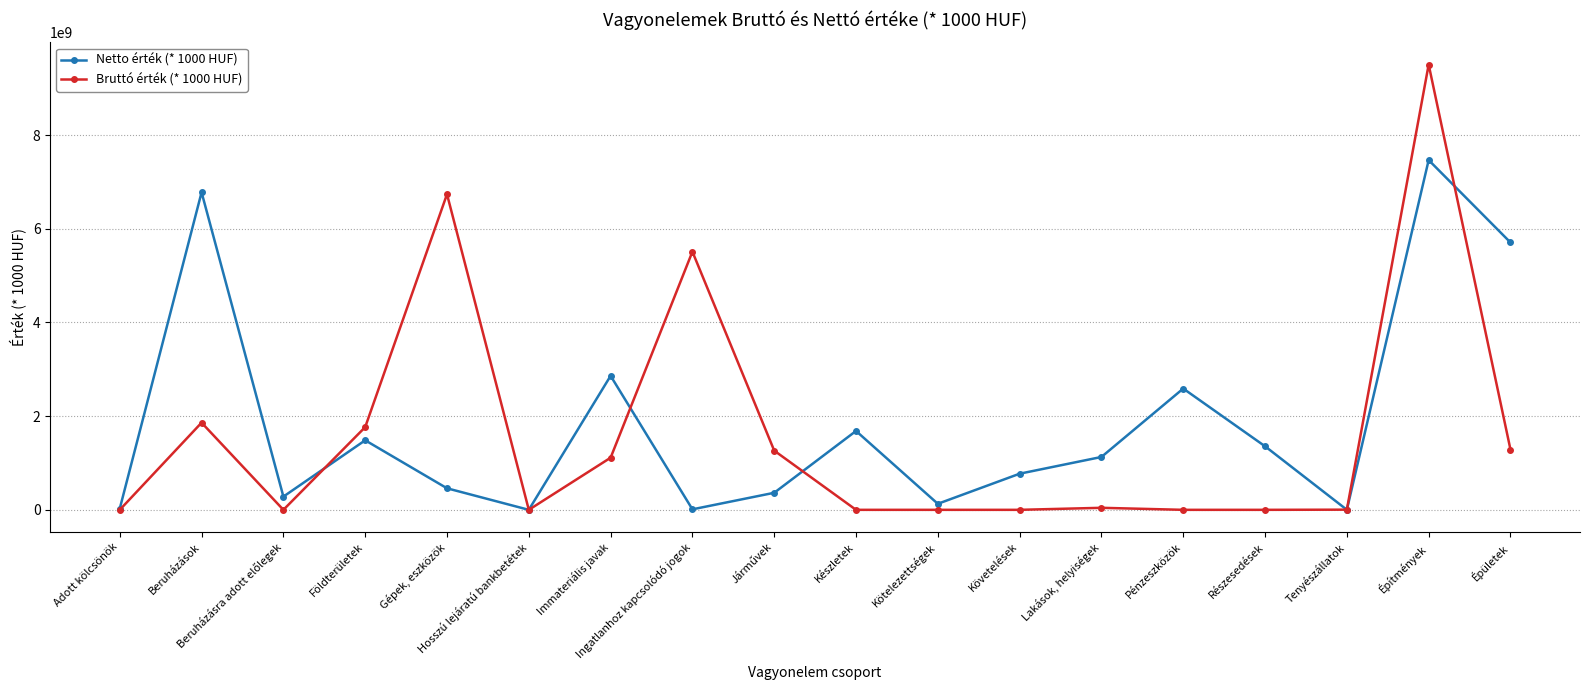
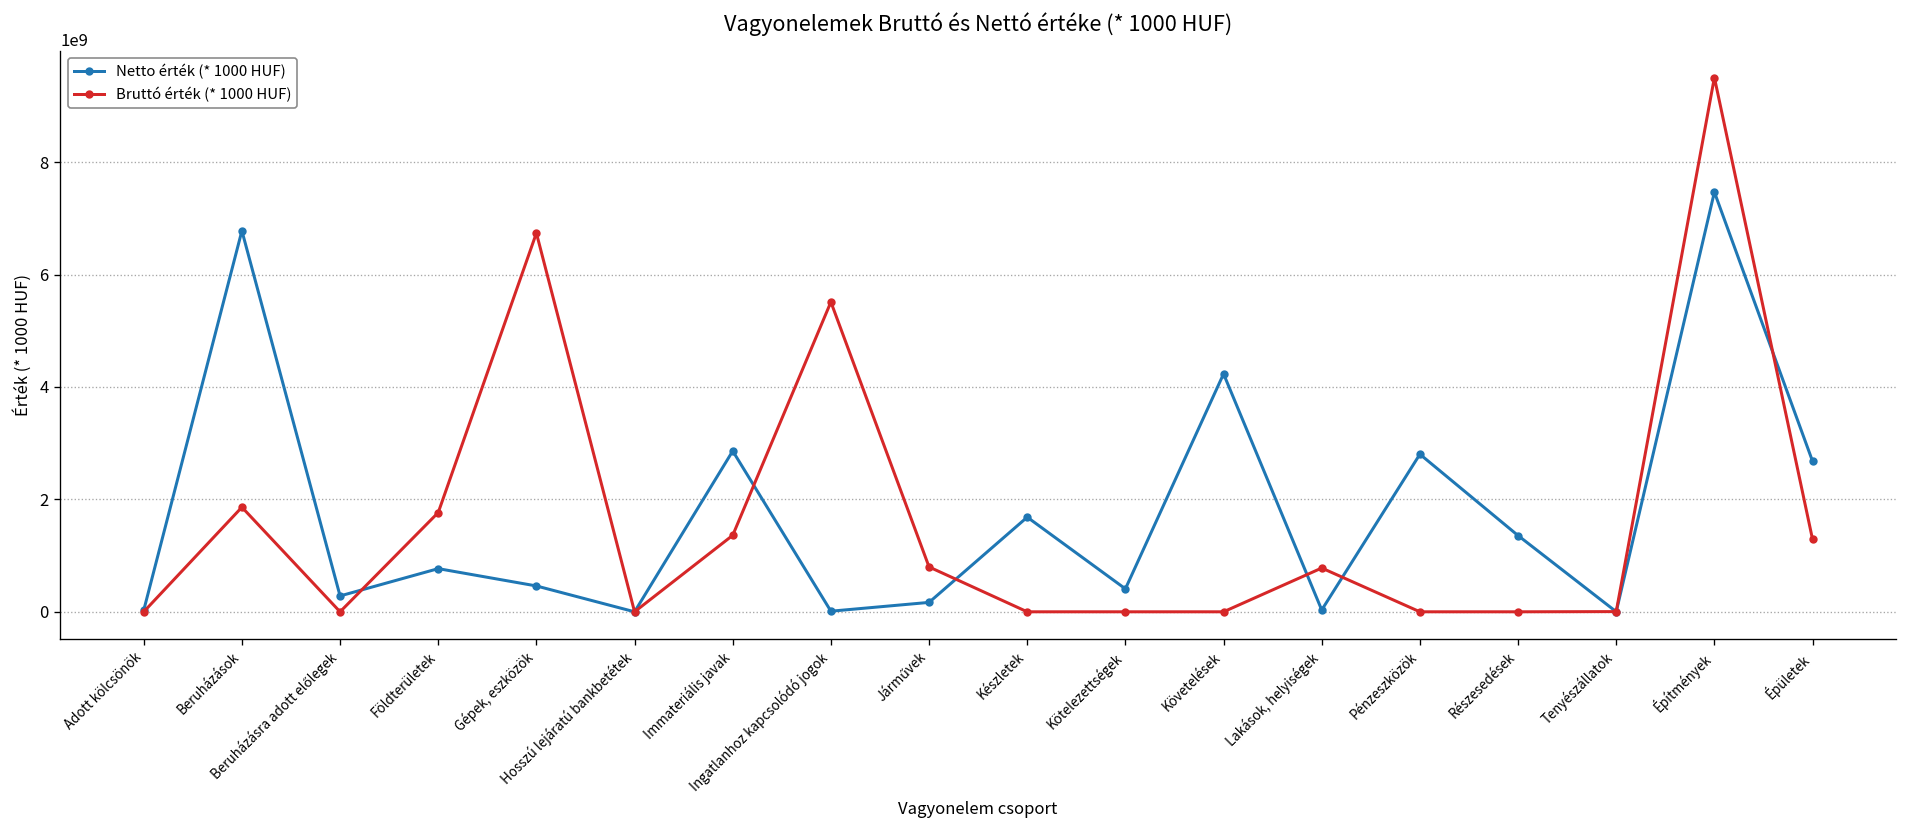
Netto érték (* 1000 HUF), Földterületek: 1500000000 -> 800000000
Bruttó érték (* 1000 HUF), Immateriális javak: 1100000000 -> 1400000000
Netto érték (* 1000 HUF), Járművek: 400000000 -> 200000000
Bruttó érték (* 1000 HUF), Járművek: 1300000000 -> 800000000
Netto érték (* 1000 HUF), Kötelezettségek: 100000000 -> 400000000
Netto érték (* 1000 HUF), Követelések: 800000000 -> 4200000000
Netto érték (* 1000 HUF), Lakások, helyiségek: 1100000000 -> 0
Bruttó érték (* 1000 HUF), Lakások, helyiségek: 0 -> 800000000
Netto érték (* 1000 HUF), Pénzeszközök: 2600000000 -> 2800000000
Netto érték (* 1000 HUF), Épületek: 5700000000 -> 2700000000
